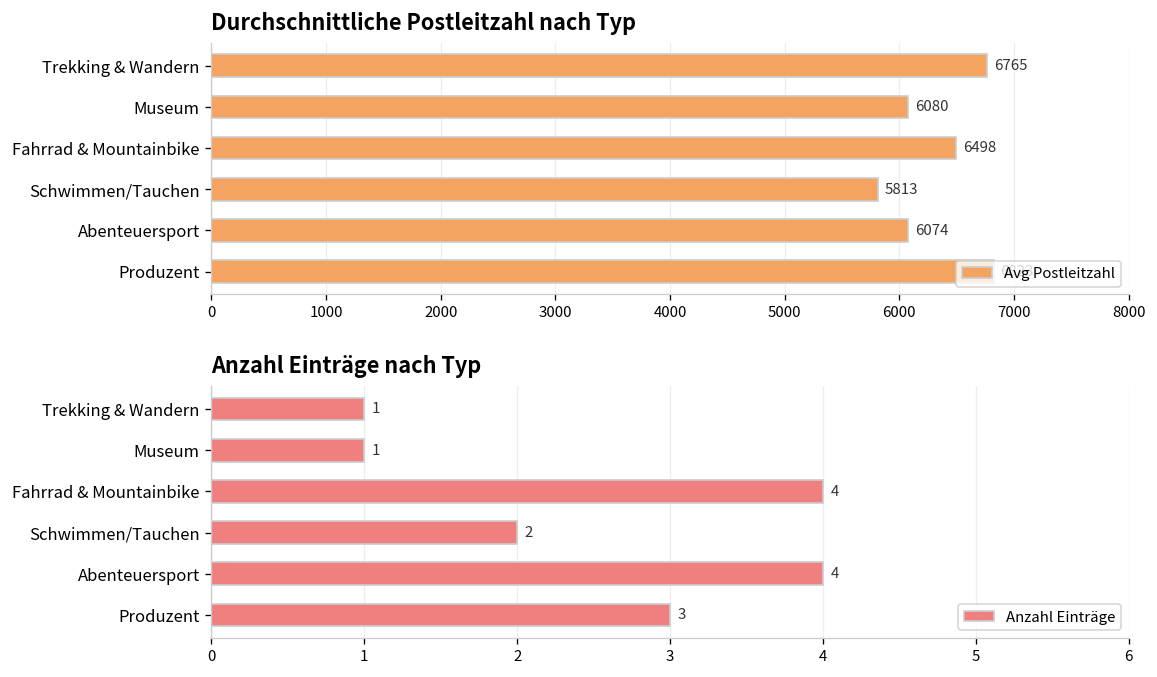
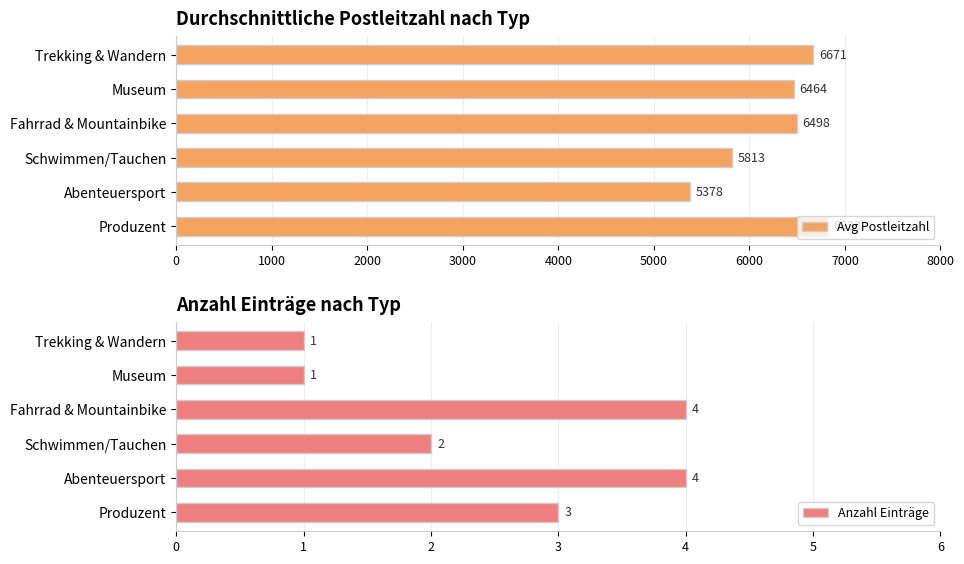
Durchschnittliche Postleitzahl nach Typ, Trekking & Wandern: 6765 -> 6671
Durchschnittliche Postleitzahl nach Typ, Museum: 6080 -> 6464
Durchschnittliche Postleitzahl nach Typ, Abenteuersport: 6074 -> 5378
